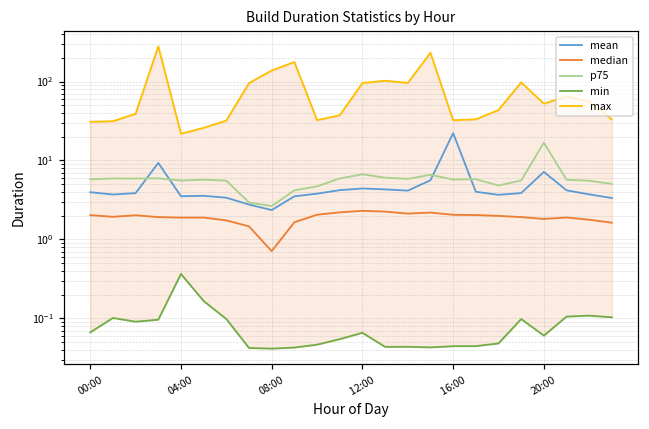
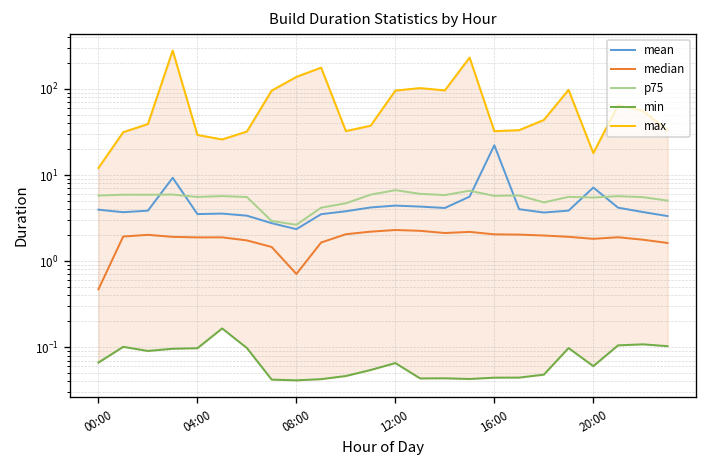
median, 00:00: 2.0 -> 0.5
max, 00:00: 31 -> 12
min, 04:00: 0.4 -> 0.10
max, 04:00: 22 -> 29
p75, 20:00: 17 -> 5
max, 20:00: 50 -> 18
